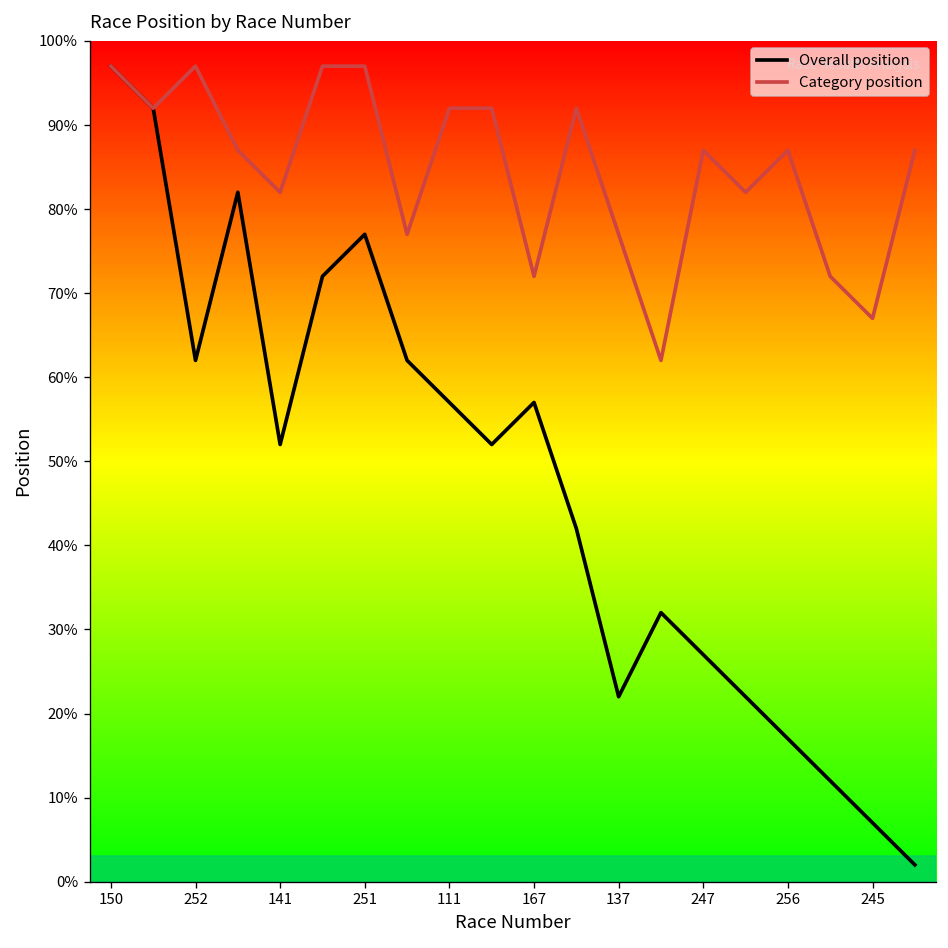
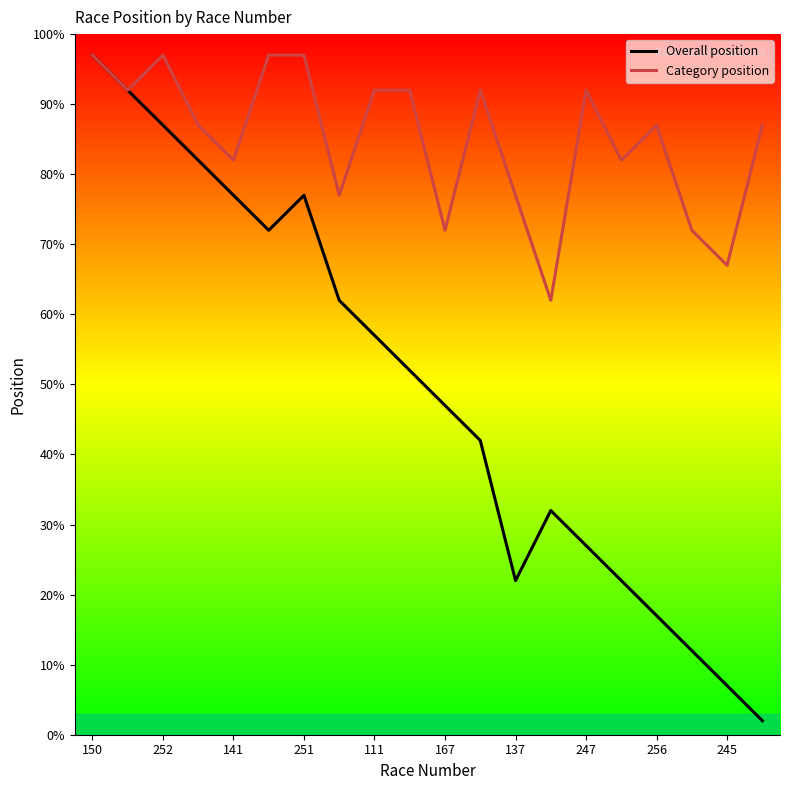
Overall position, 252: 62% -> 87%
Overall position, 141: 52% -> 77%
Overall position, 167: 57% -> 47%
Category position, 247: 87% -> 92%
